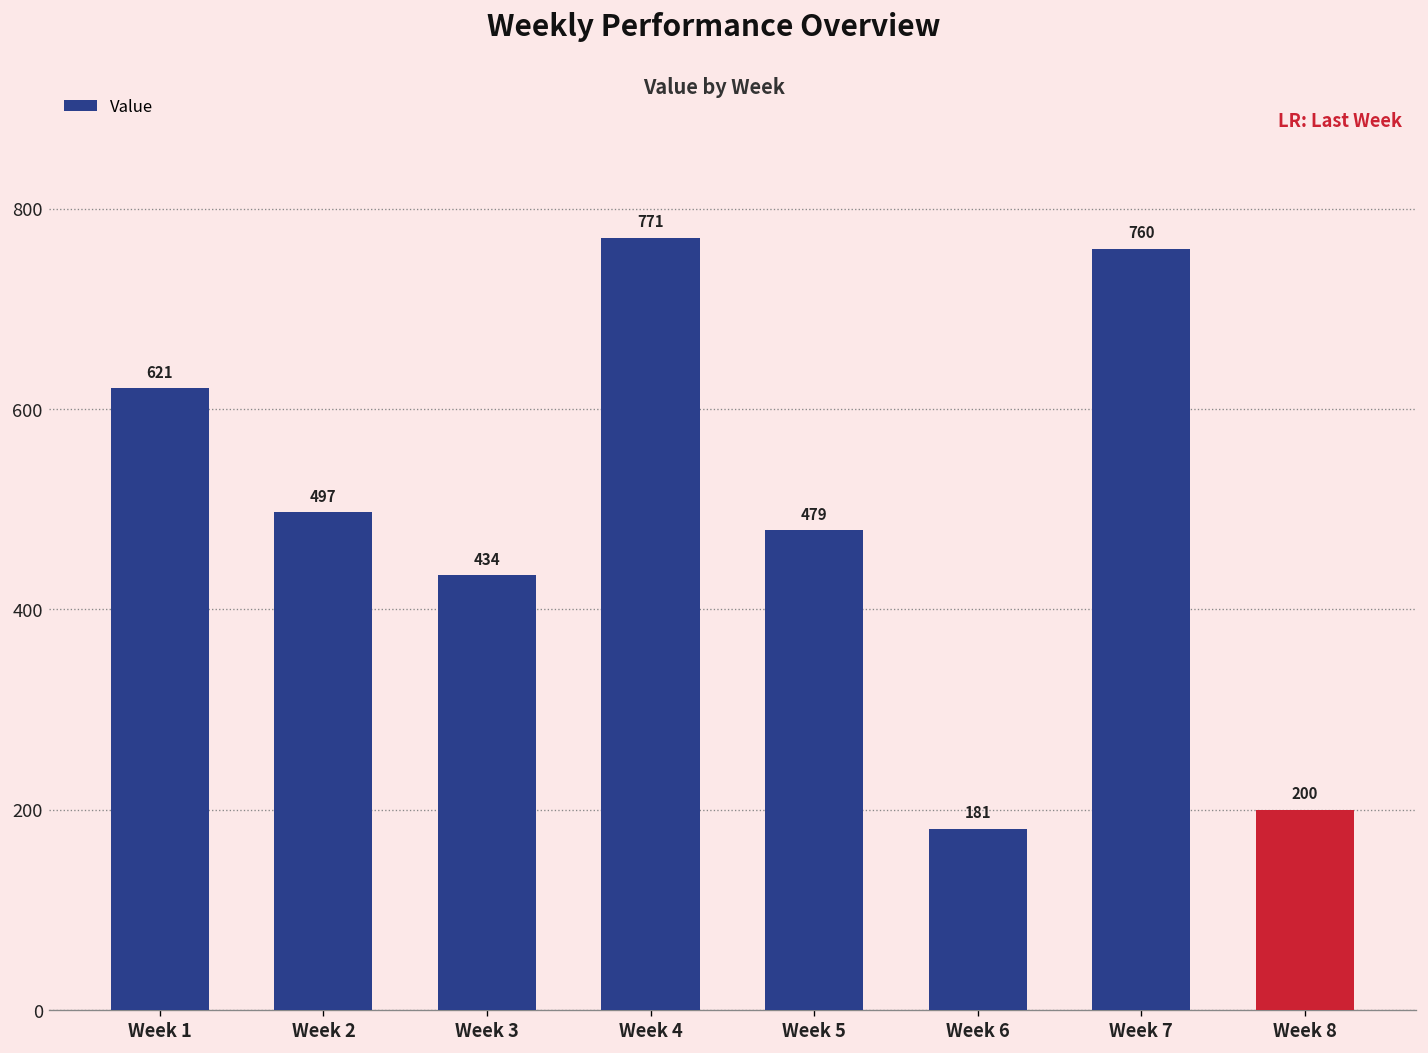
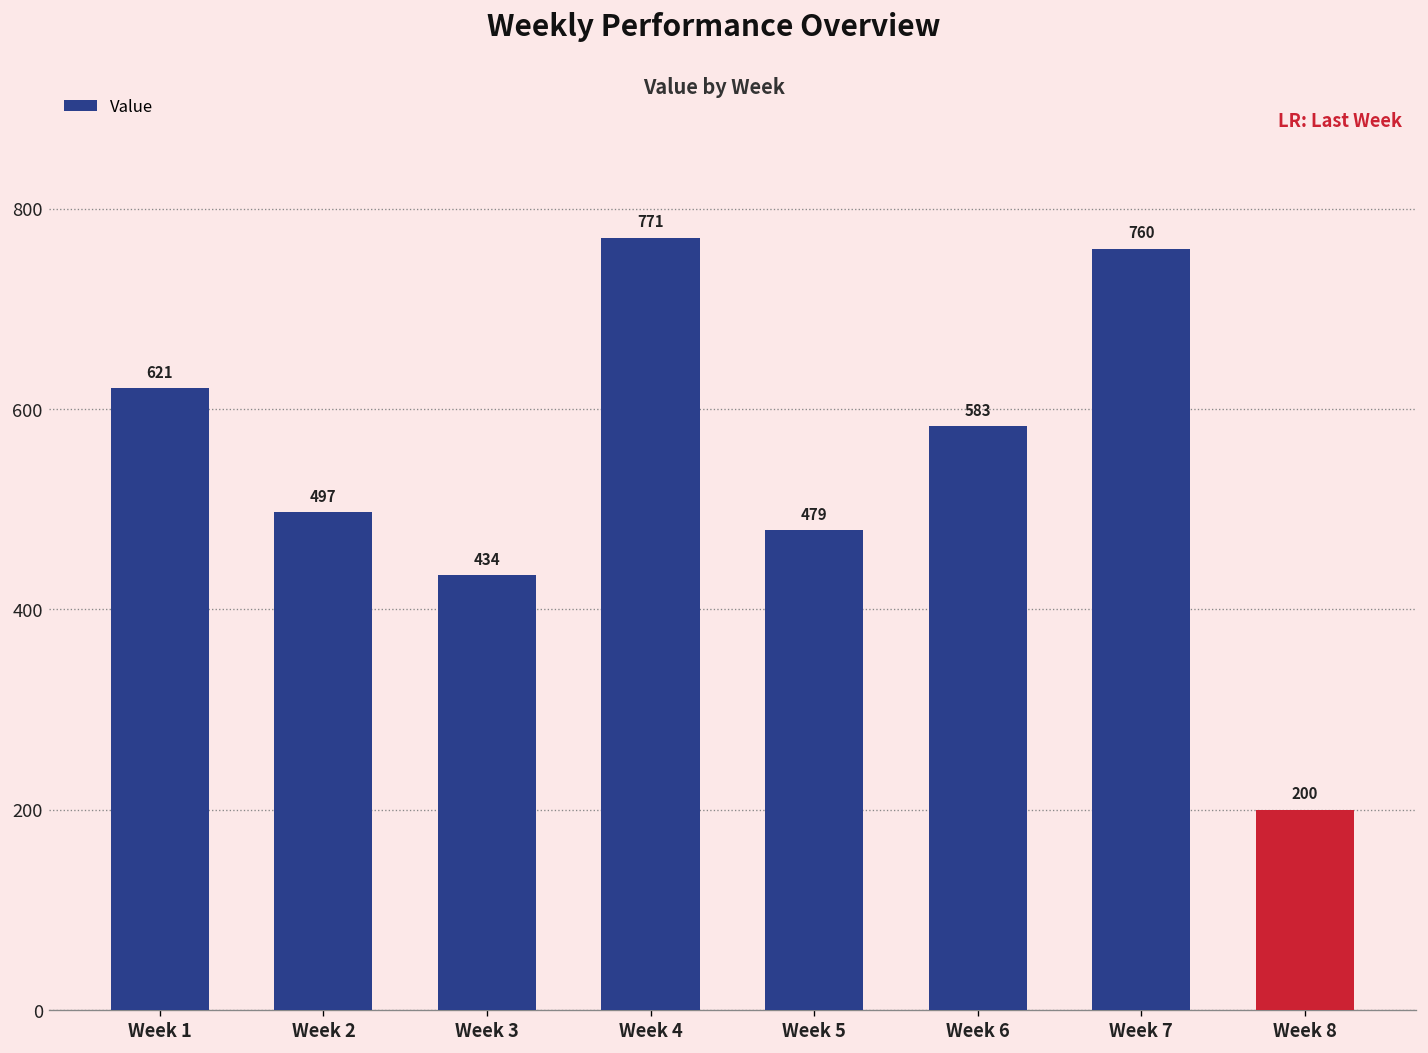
Week 6: 181 -> 583
